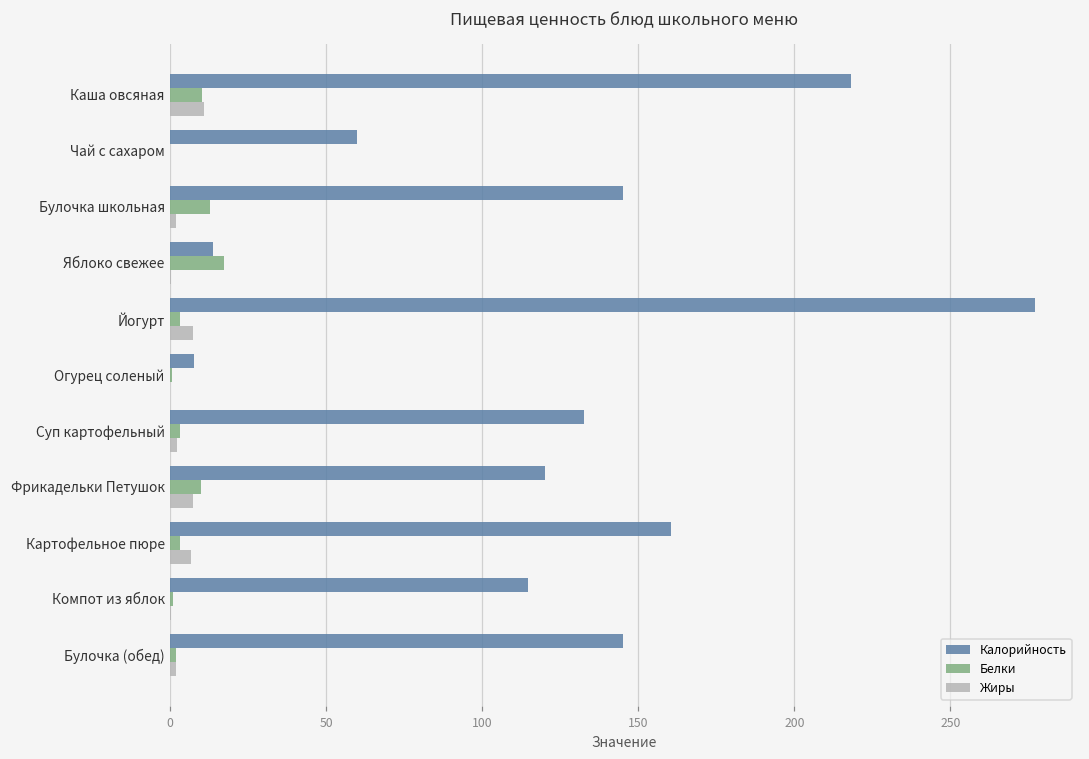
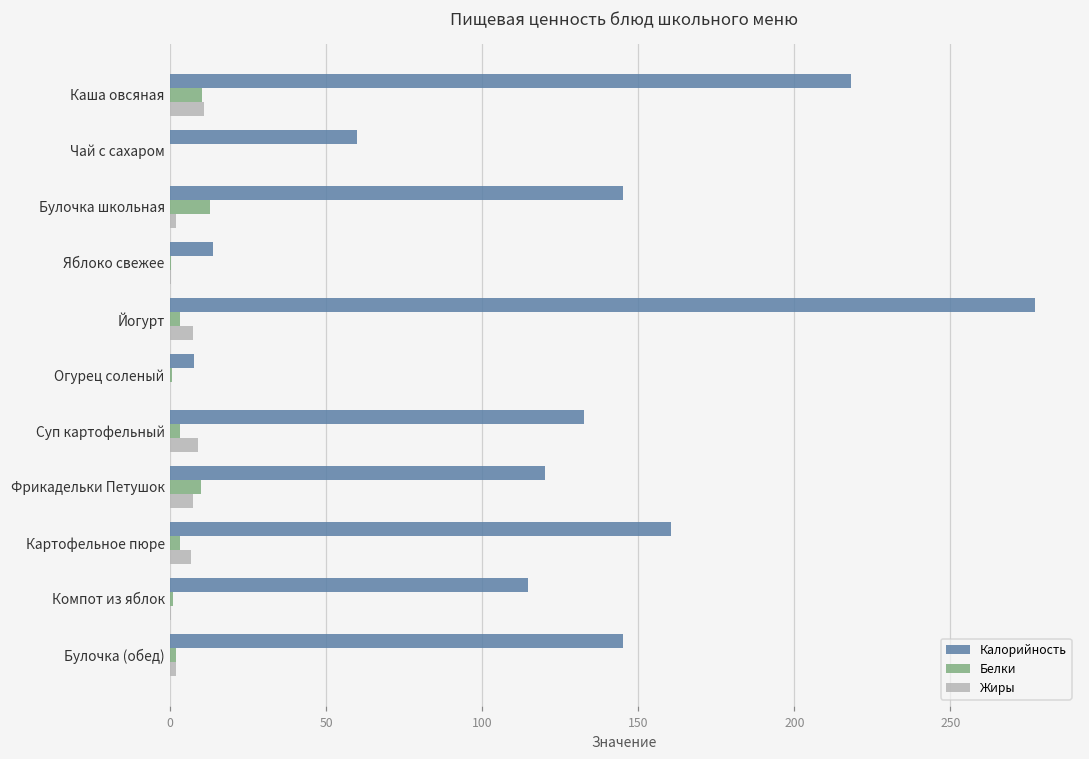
Белки, Яблоко свежее: 17 -> 0
Жиры, Суп картофельный: 2 -> 9
